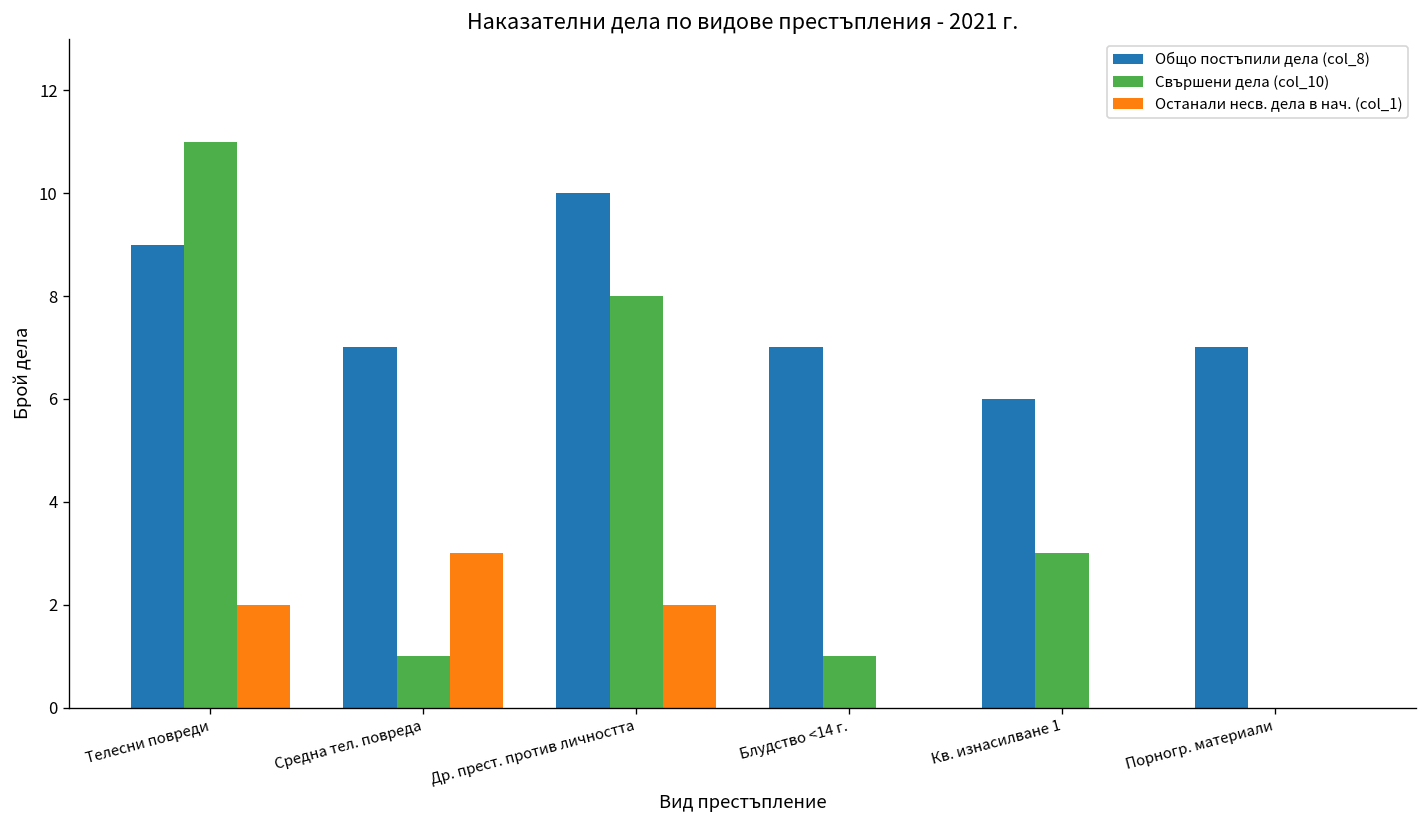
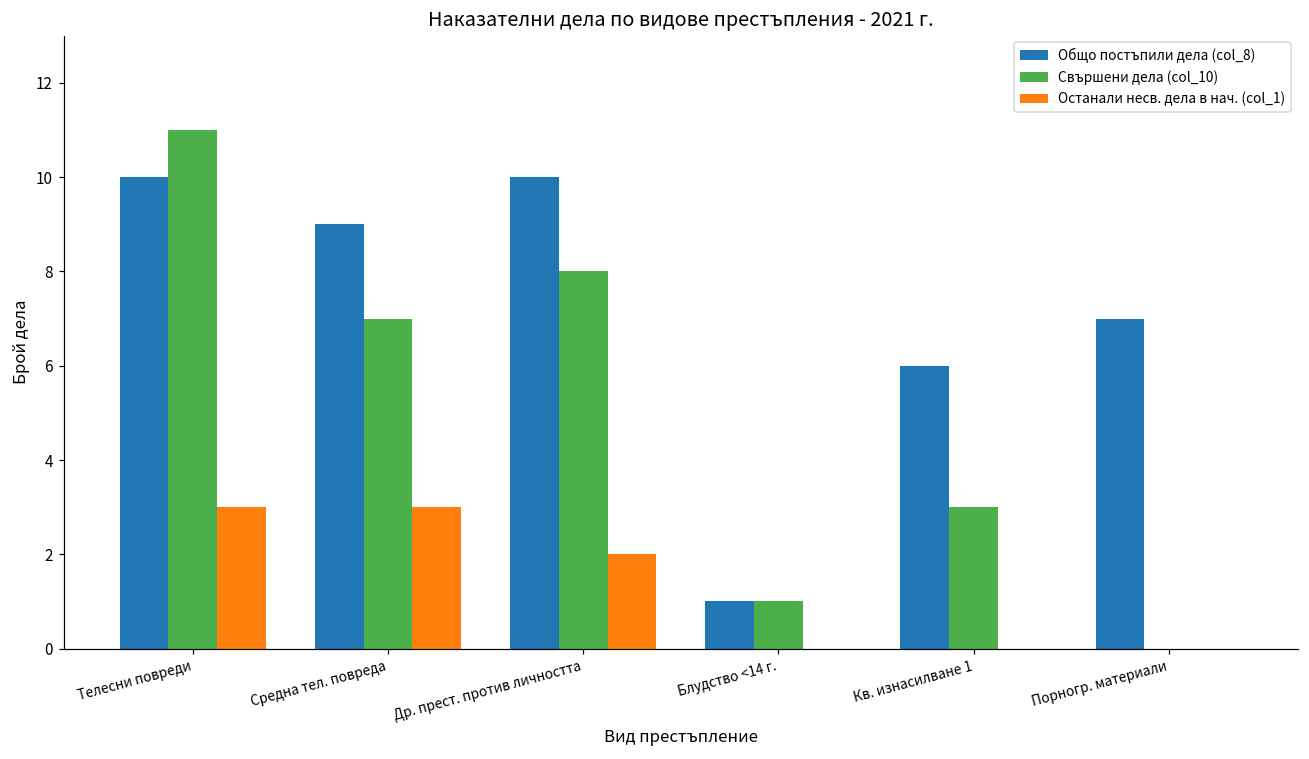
Общо постъпили дела (col_8), Телесни повреди: 9 -> 10
Останали несв. дела в нач. (col_1), Телесни повреди: 2 -> 3
Общо постъпили дела (col_8), Средна тел. повреда: 7 -> 9
Свършени дела (col_10), Средна тел. повреда: 1 -> 7
Общо постъпили дела (col_8), Блудство <14 г.: 7 -> 1
